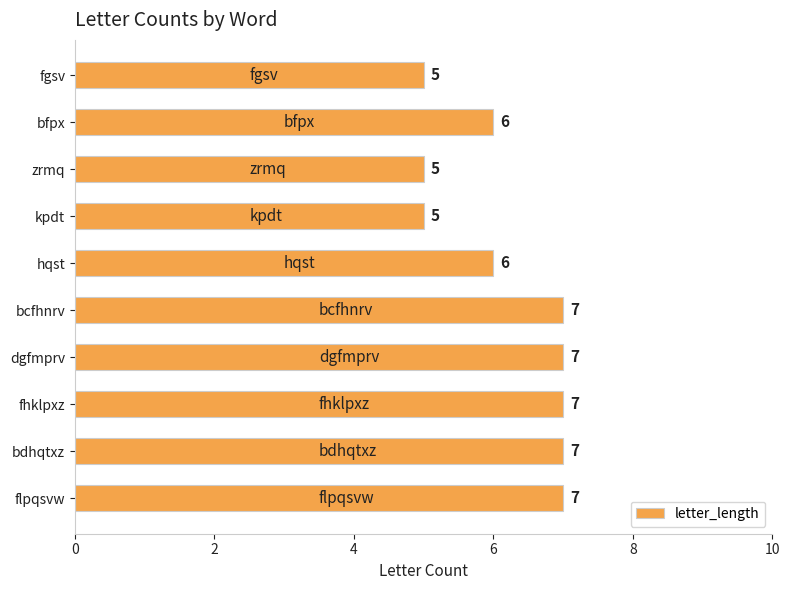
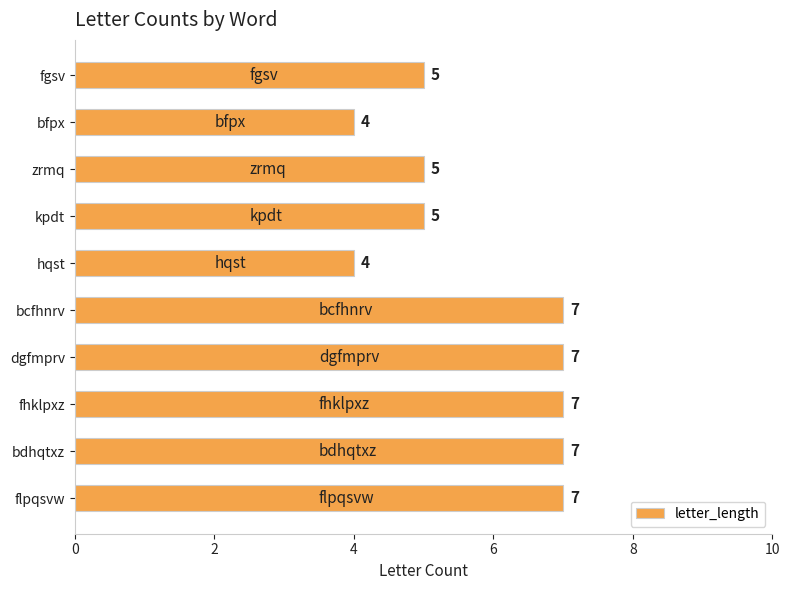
bfpx: 6 -> 4
hqst: 6 -> 4
